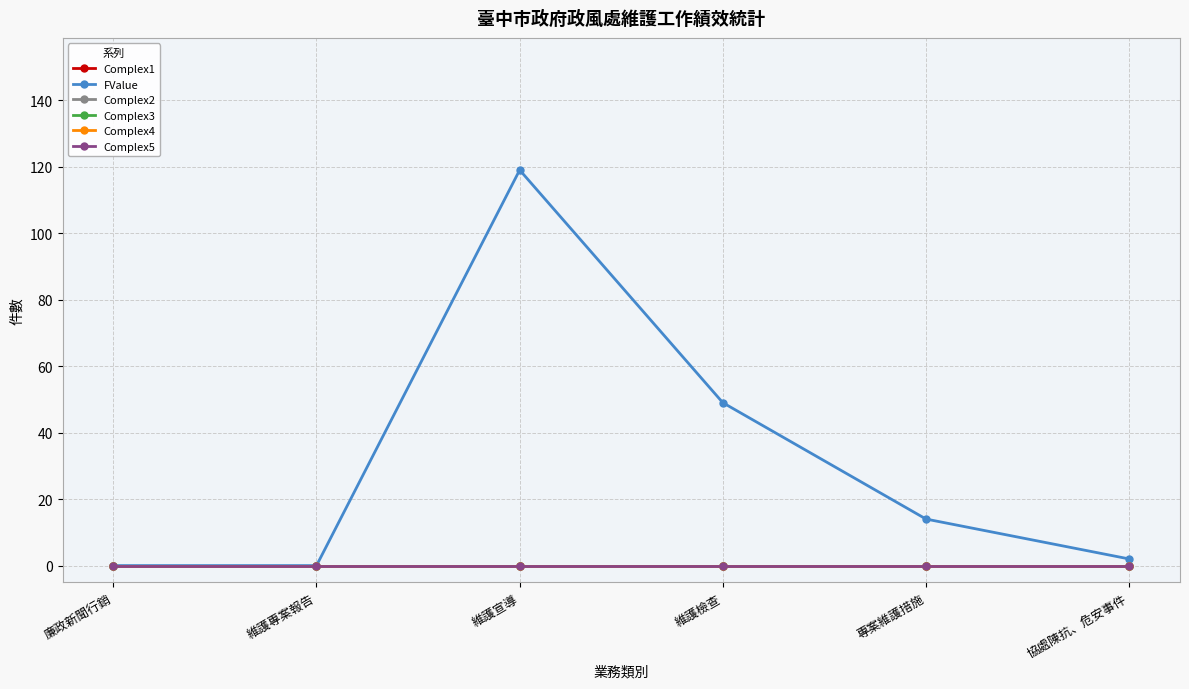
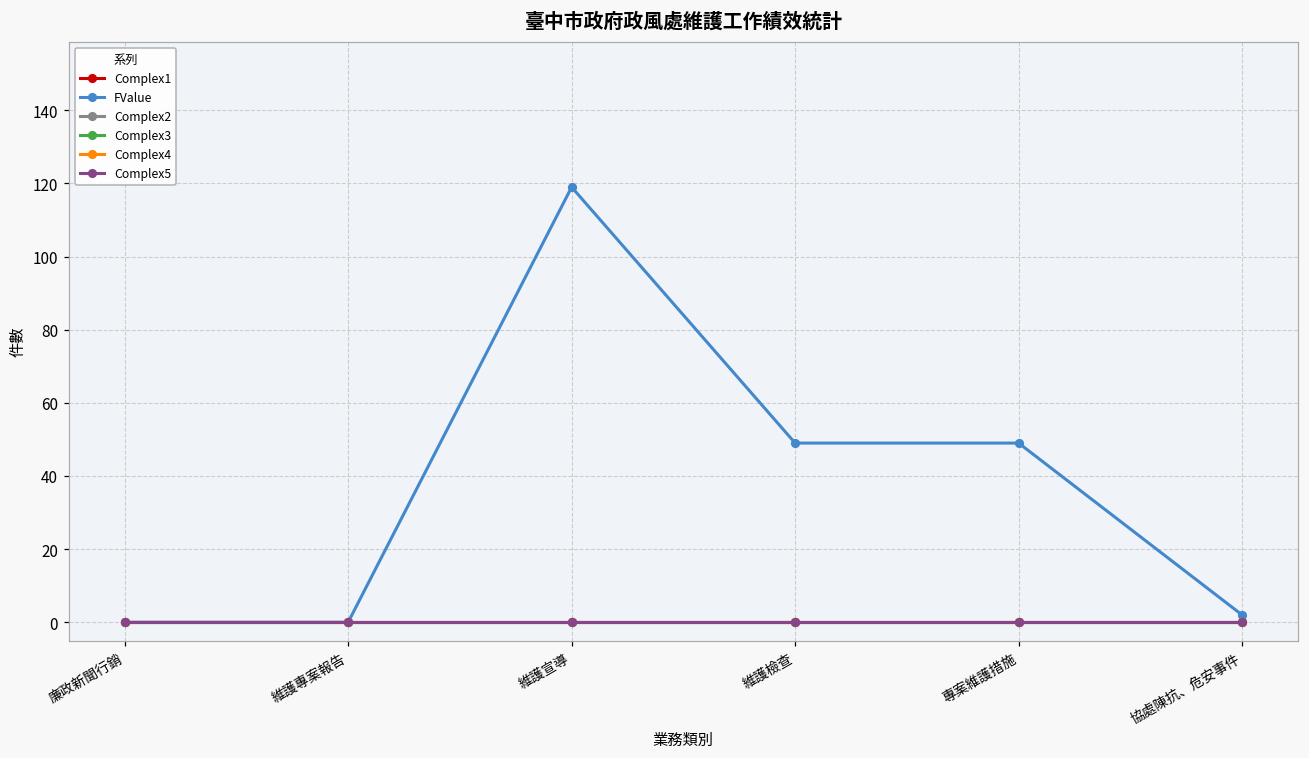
FValue, 專案維護措施: 14 -> 49
